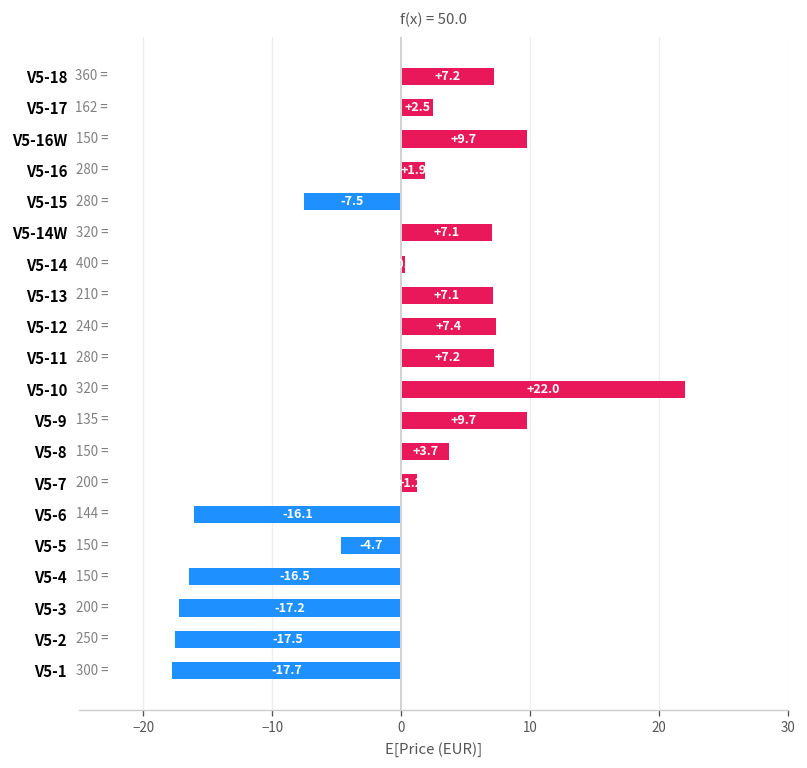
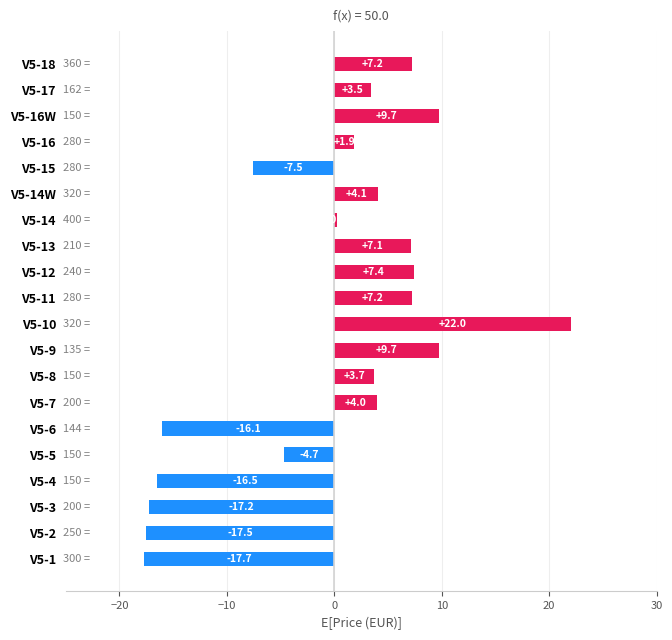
V5-17: +2.5 -> +3.5
V5-14W: +7.1 -> +4.1
V5-7: +1.2 -> +4.0
